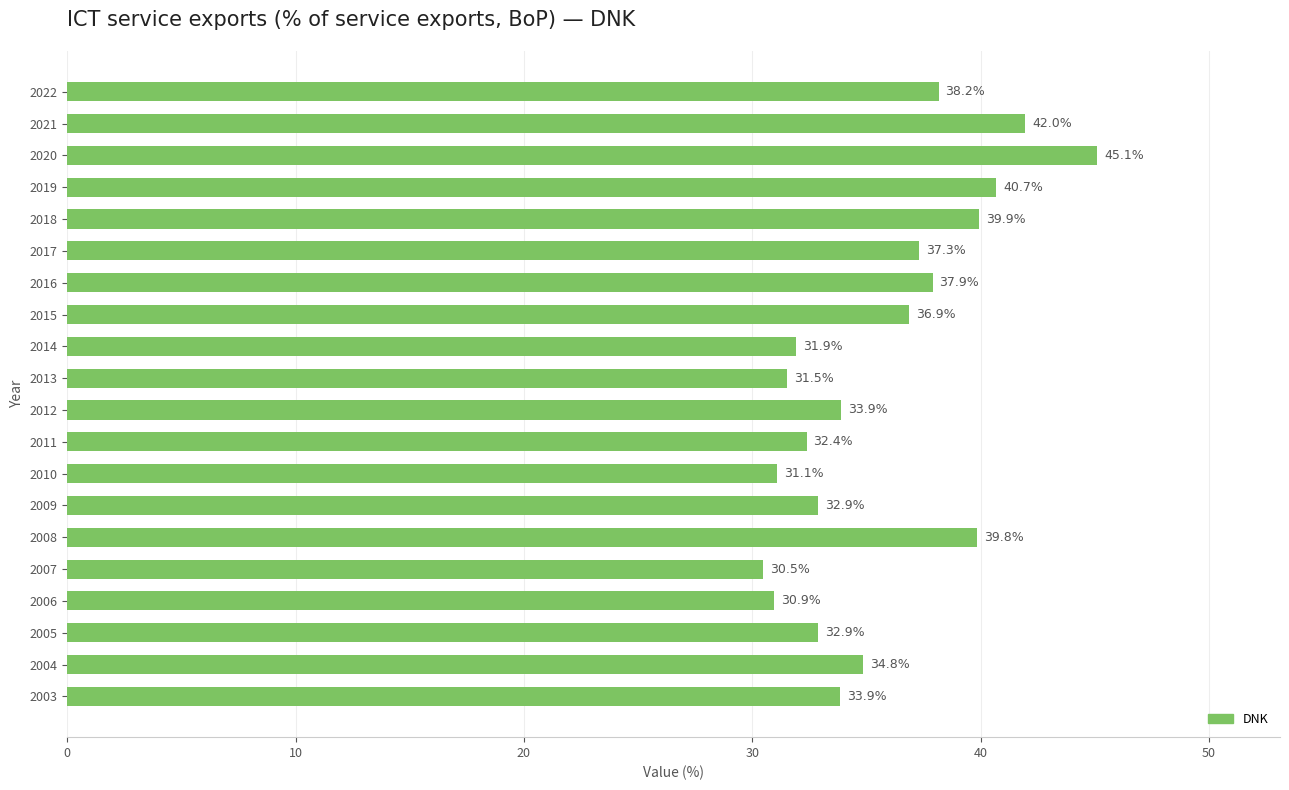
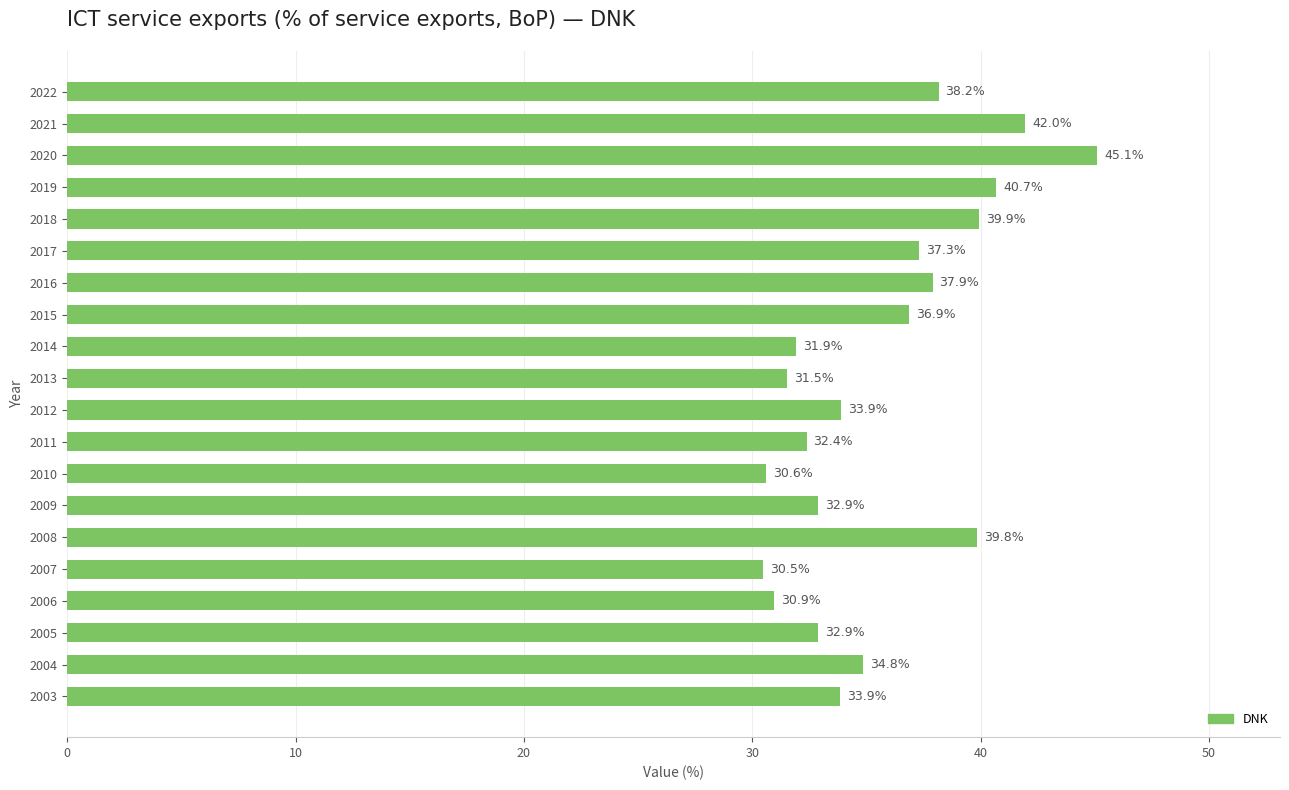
2010: 31.1% -> 30.6%
